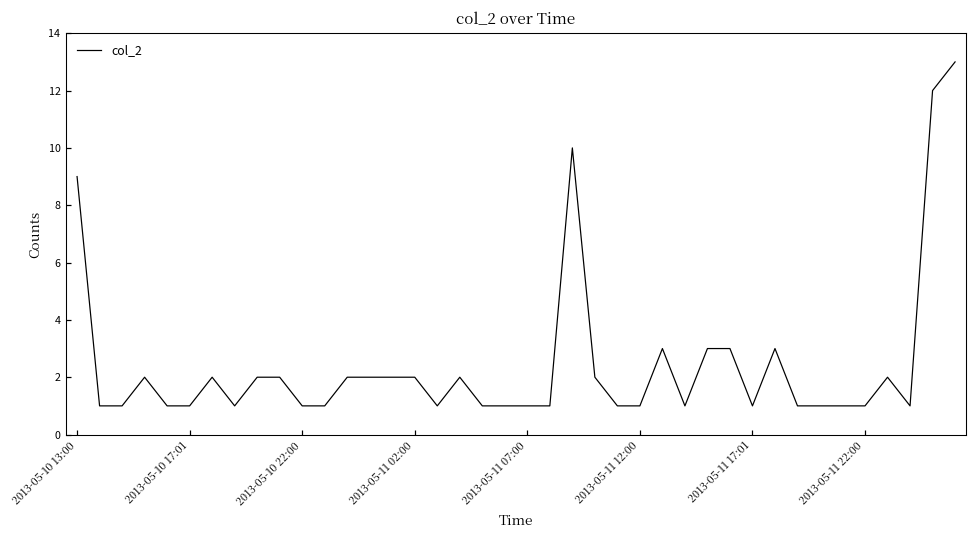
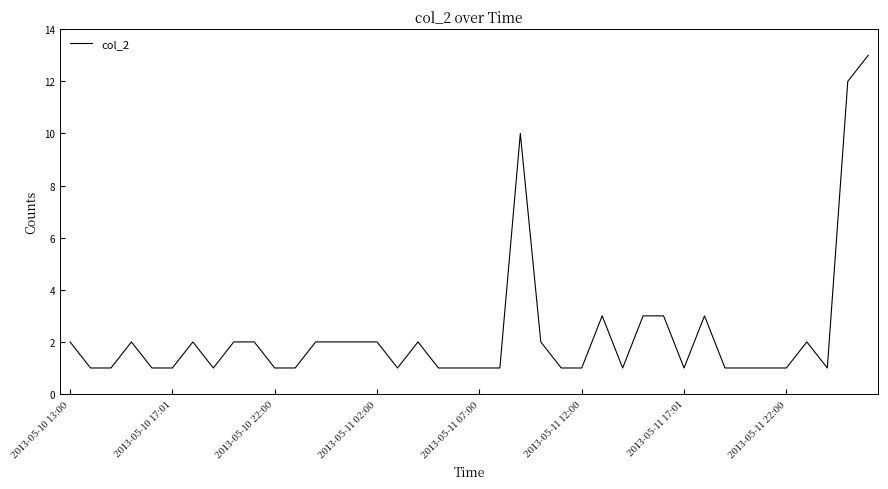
2013-05-10 13:00: 9 -> 2
